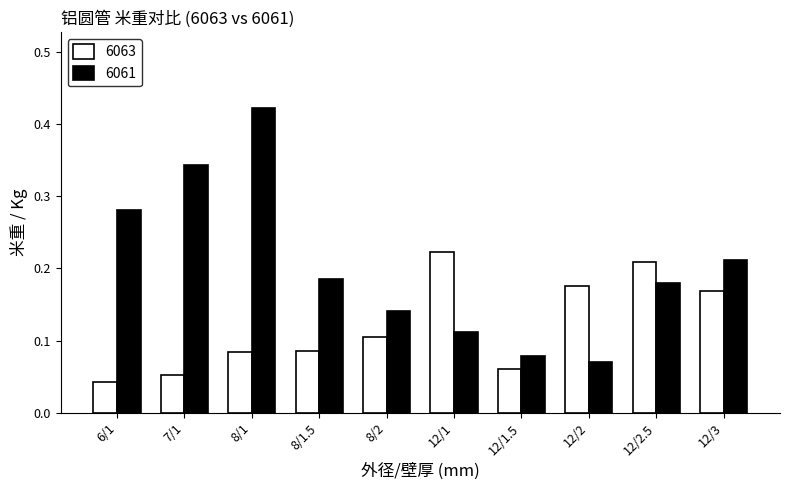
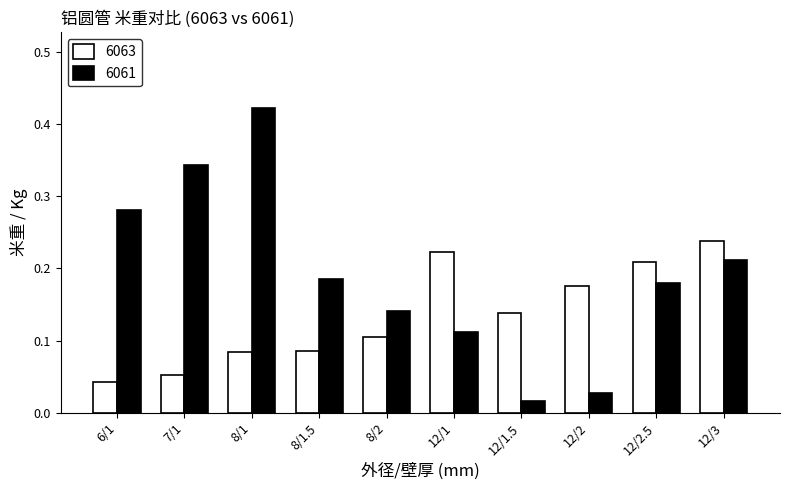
6063, 12/1.5: 0.06 -> 0.14
6061, 12/1.5: 0.08 -> 0.02
6061, 12/2: 0.07 -> 0.03
6063, 12/3: 0.17 -> 0.24
